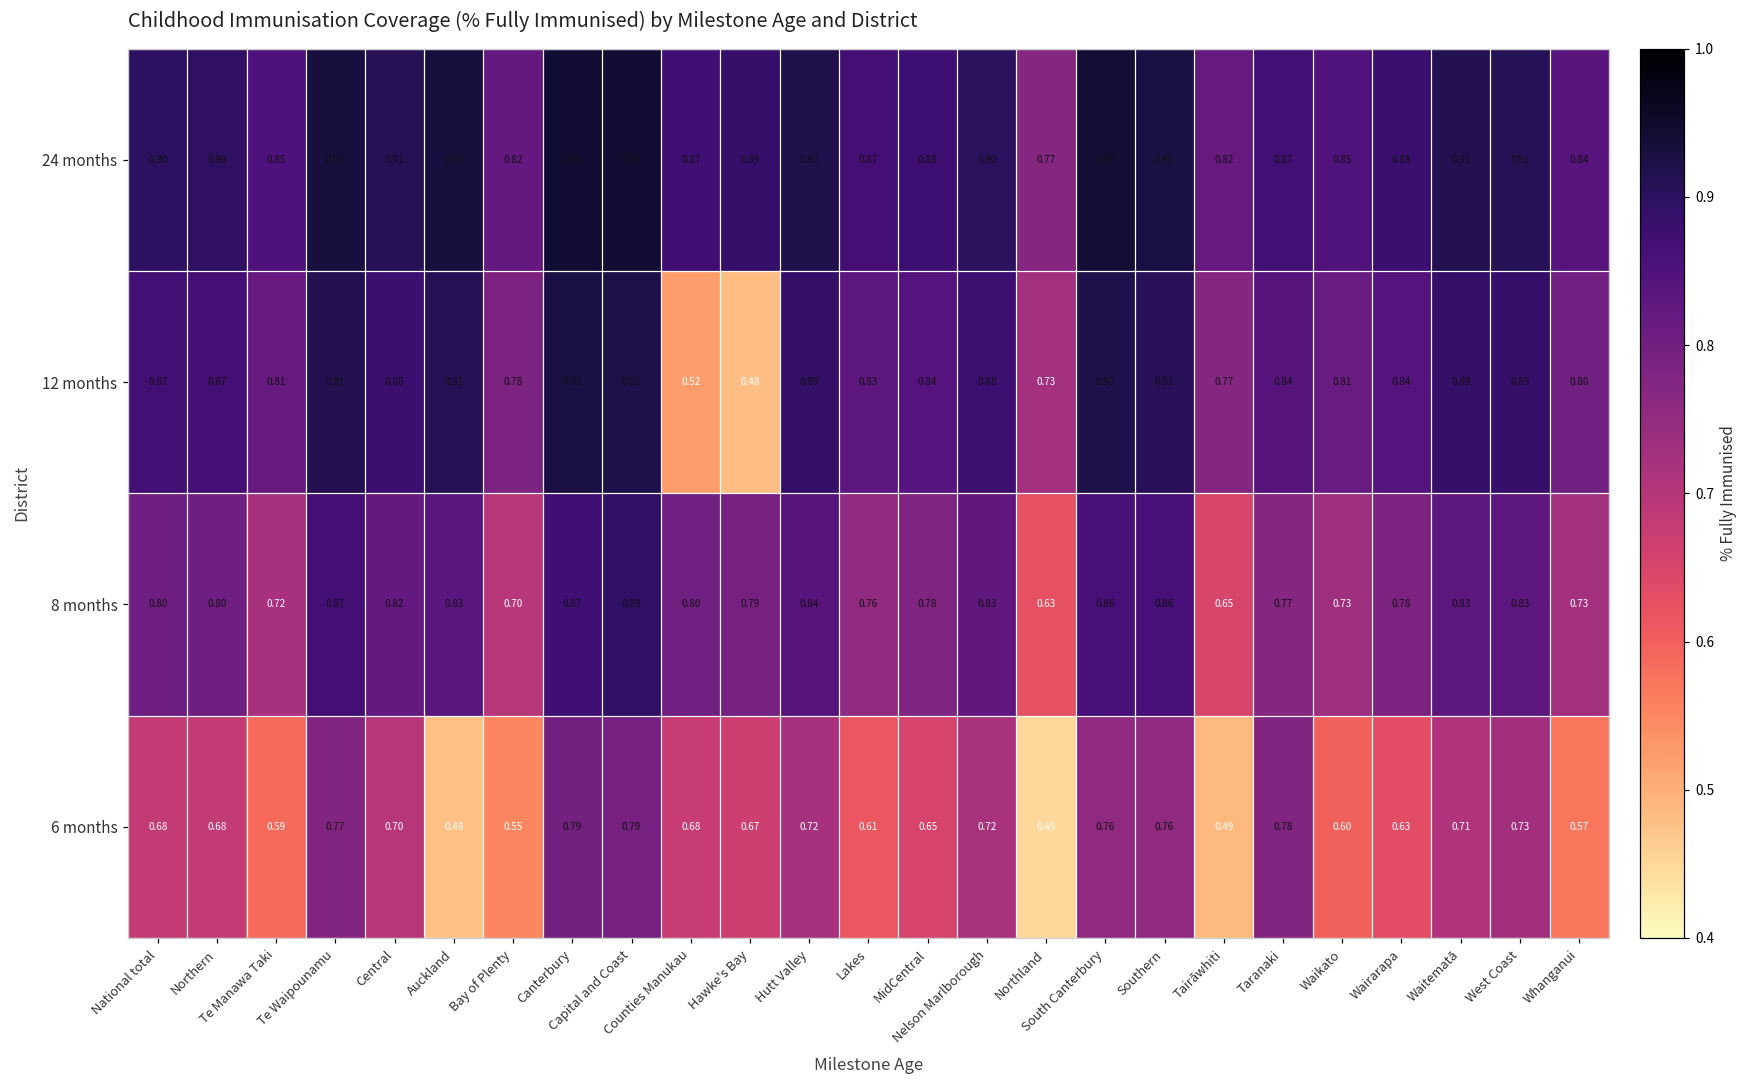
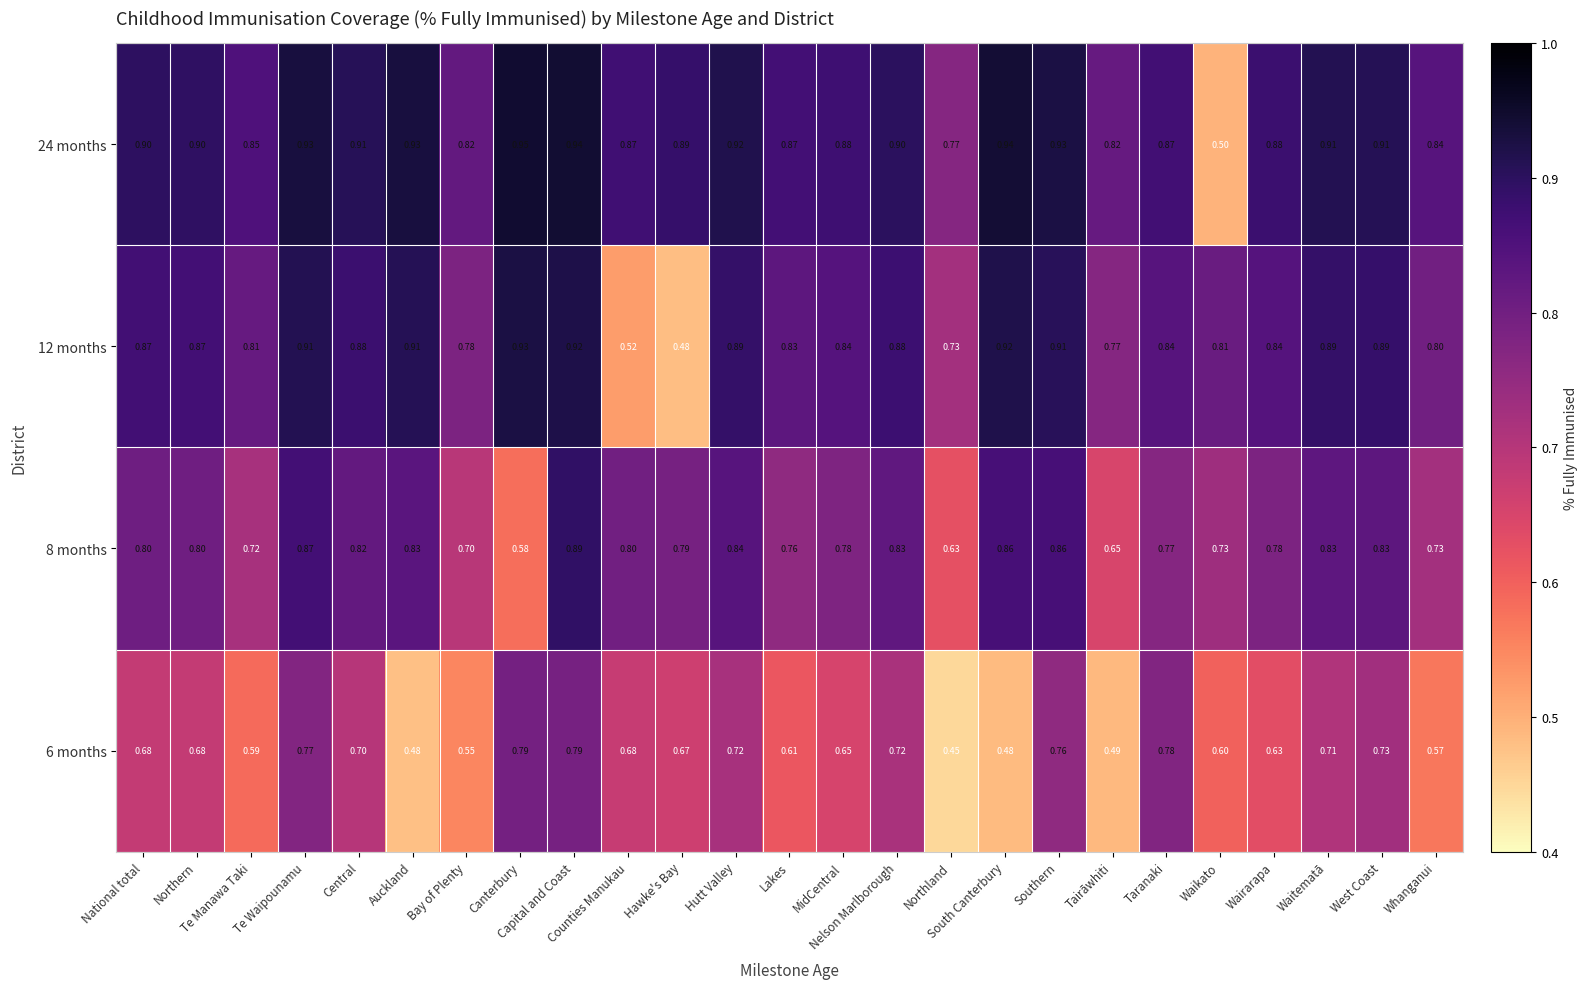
24 months, Waikato: 0.85 -> 0.50
8 months, Canterbury: 0.87 -> 0.58
6 months, South Canterbury: 0.76 -> 0.48
